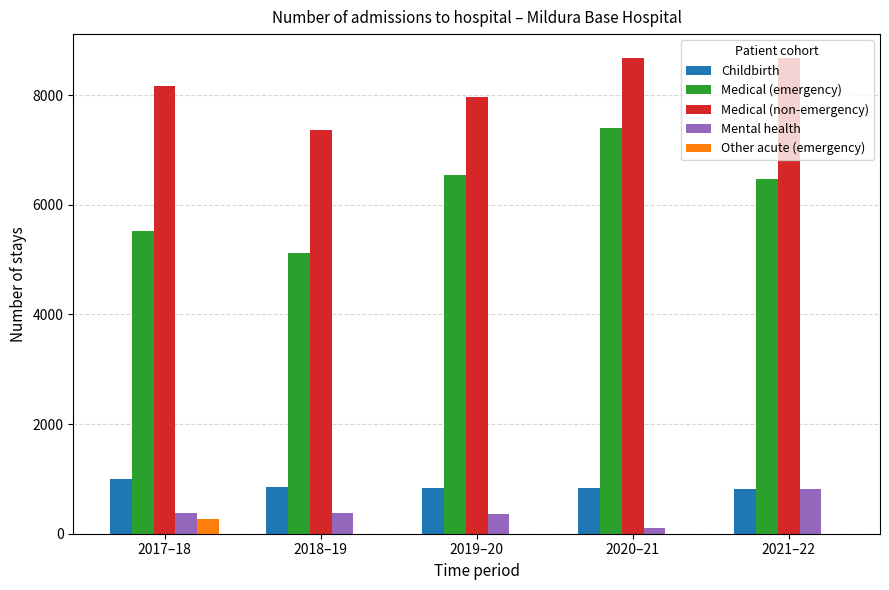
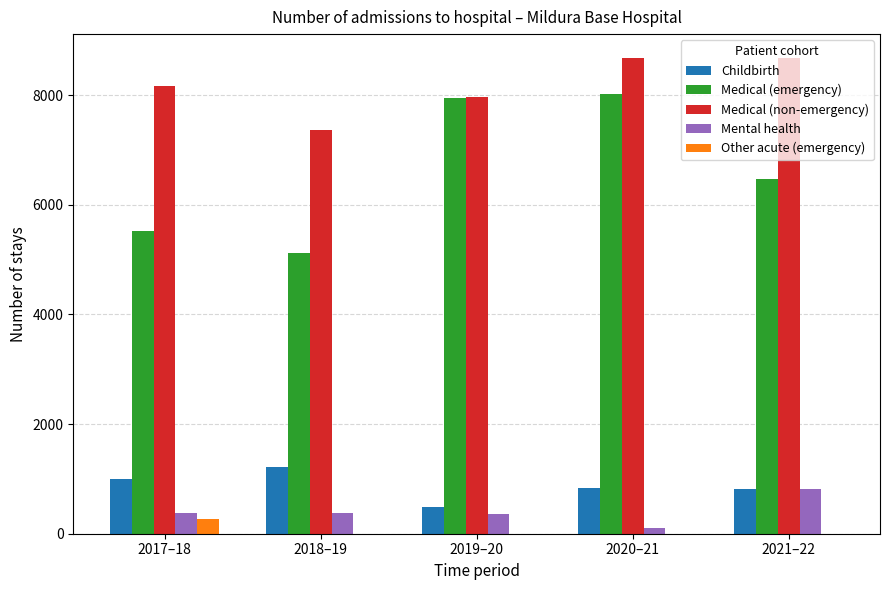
Childbirth, 2018–19: 900 -> 1200
Childbirth, 2019–20: 800 -> 500
Medical (emergency), 2019–20: 6500 -> 7900
Medical (emergency), 2020–21: 7400 -> 8000
